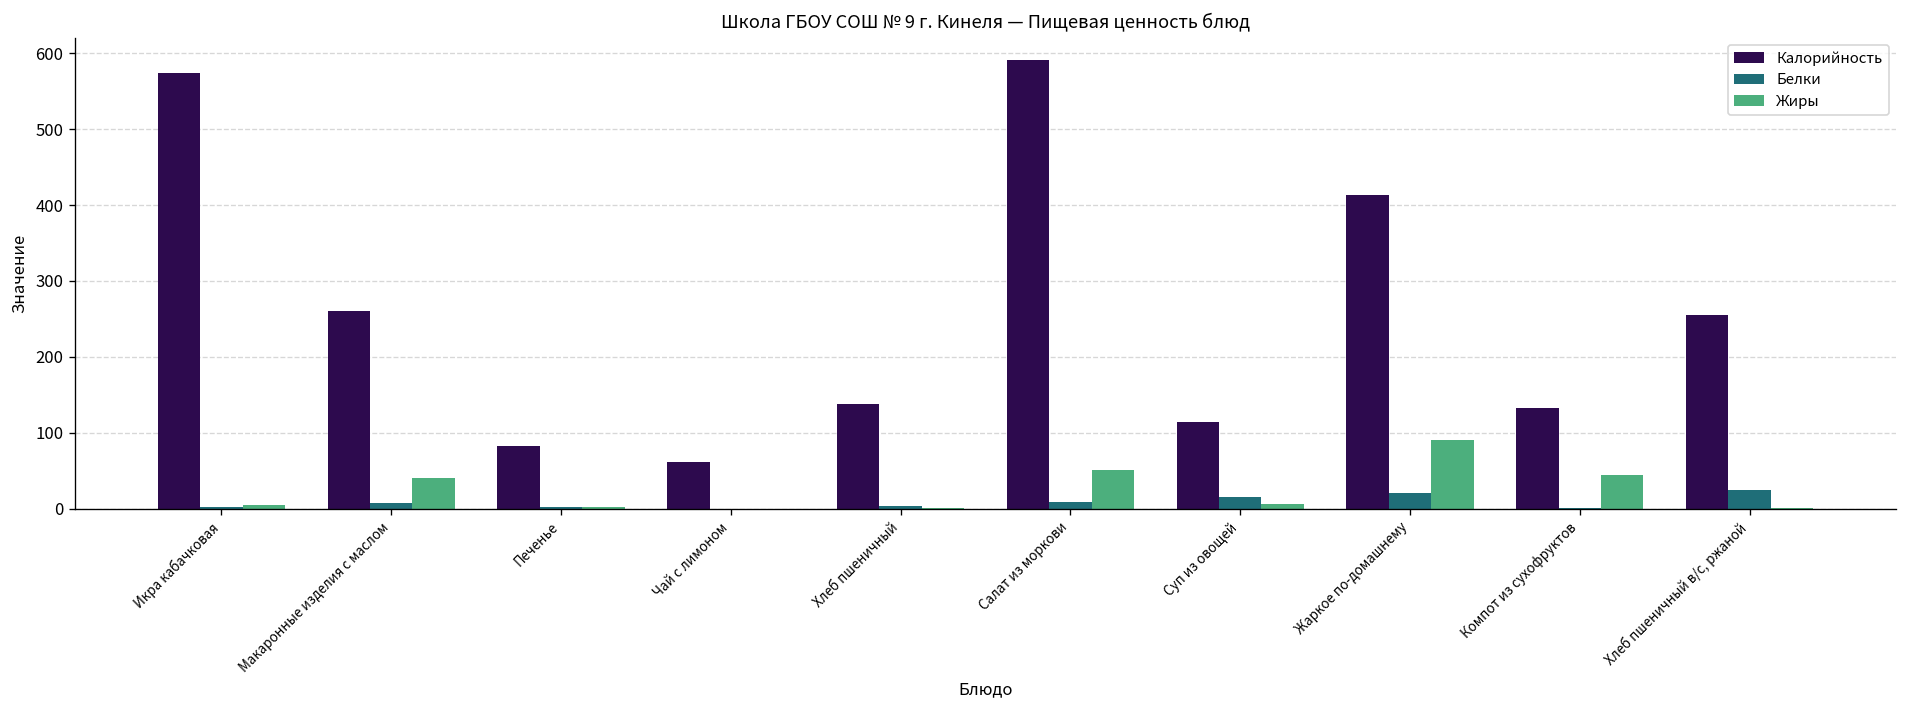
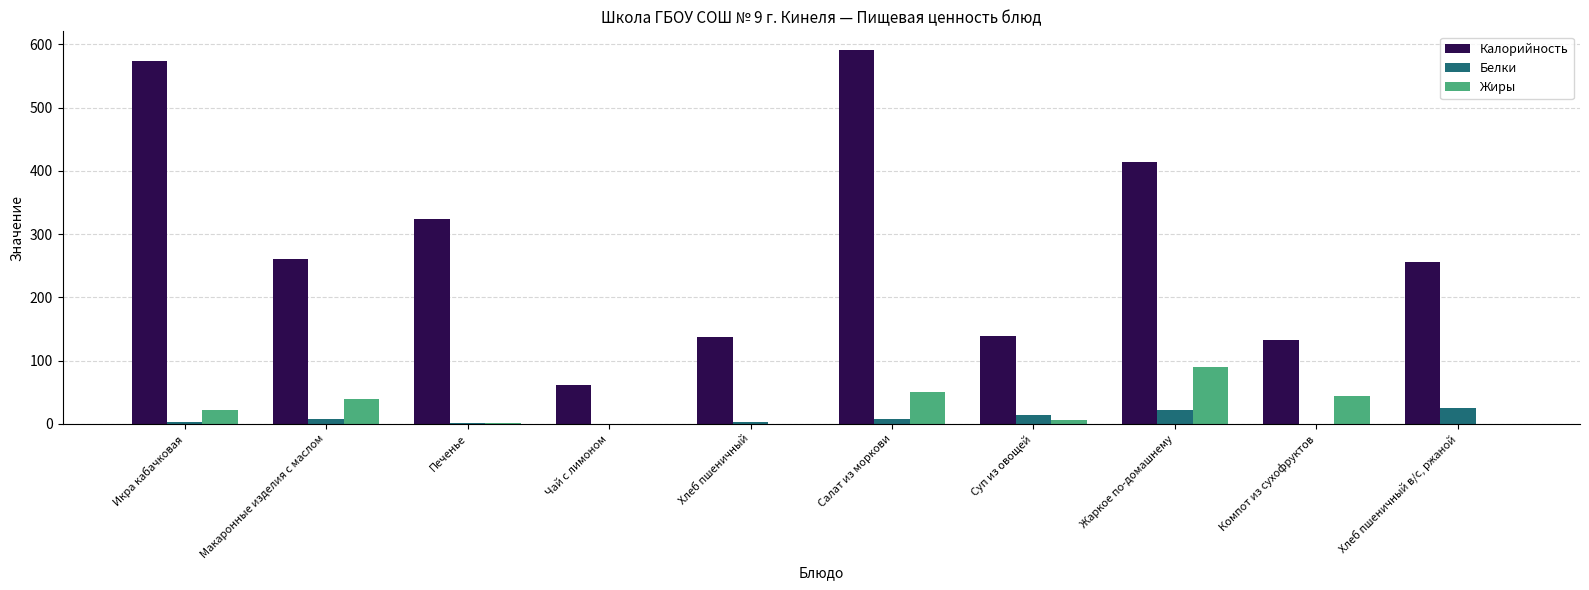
Жиры, Икра кабачковая: 0 -> 20
Калорийность, Печенье: 80 -> 320
Калорийность, Суп из овощей: 110 -> 140
